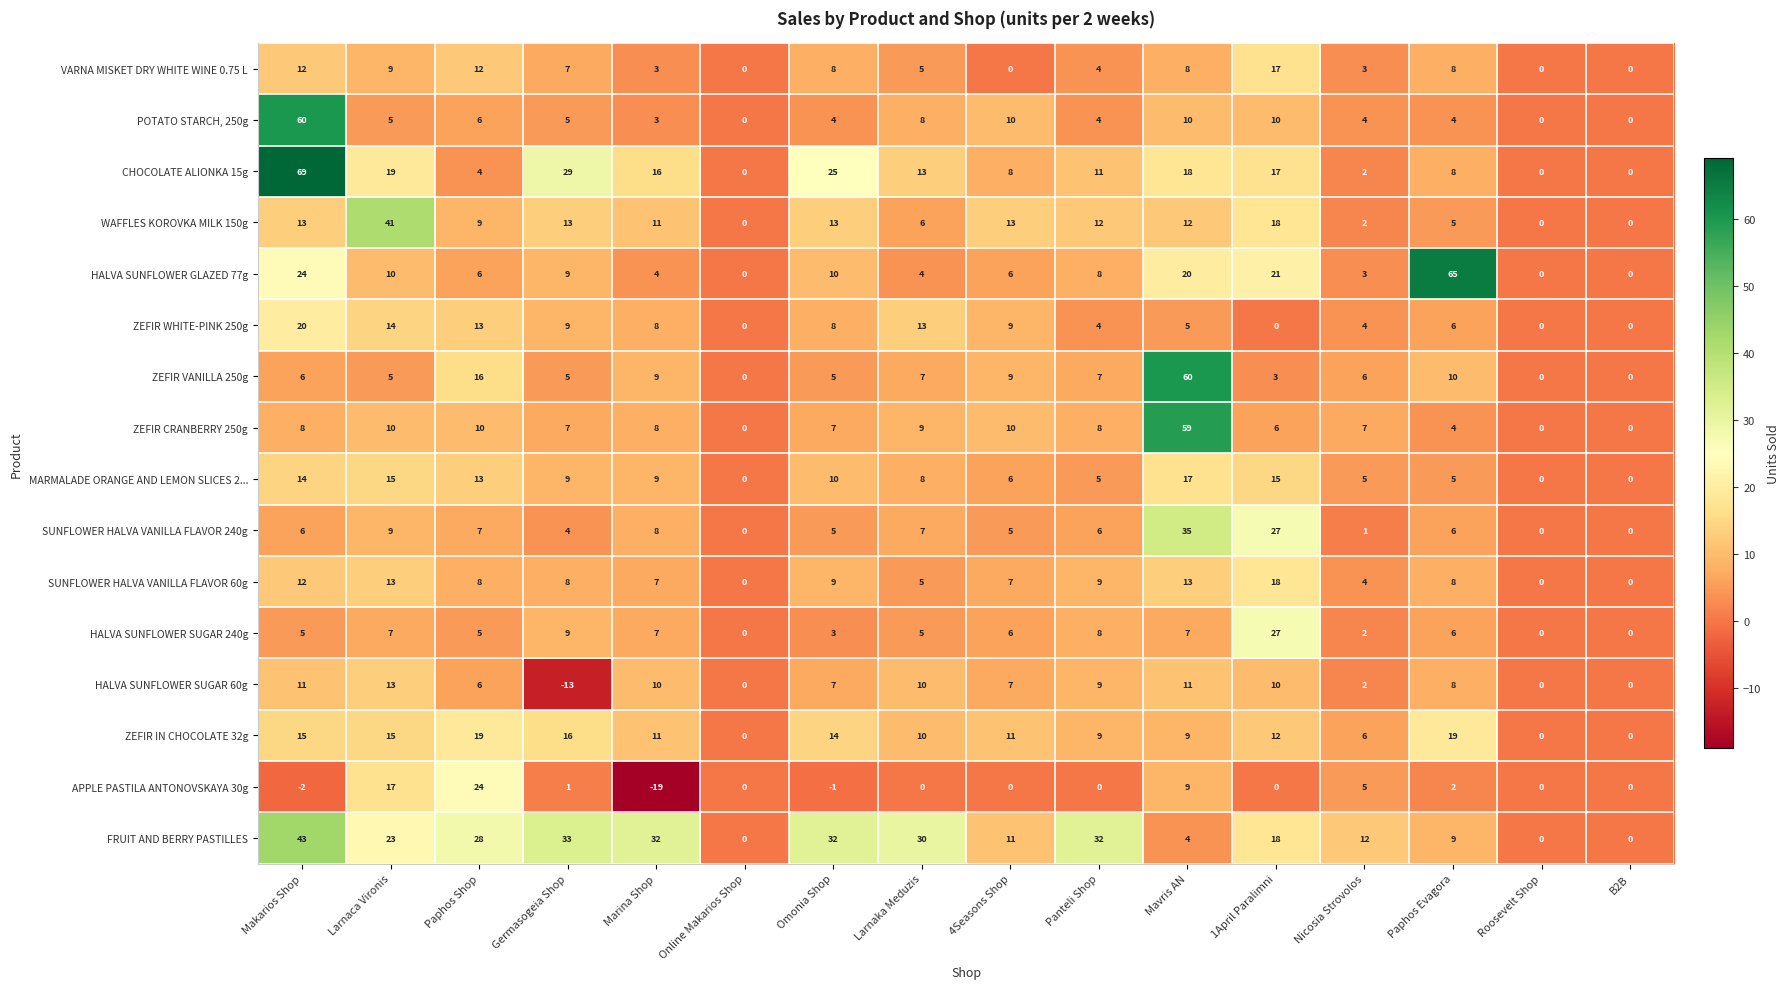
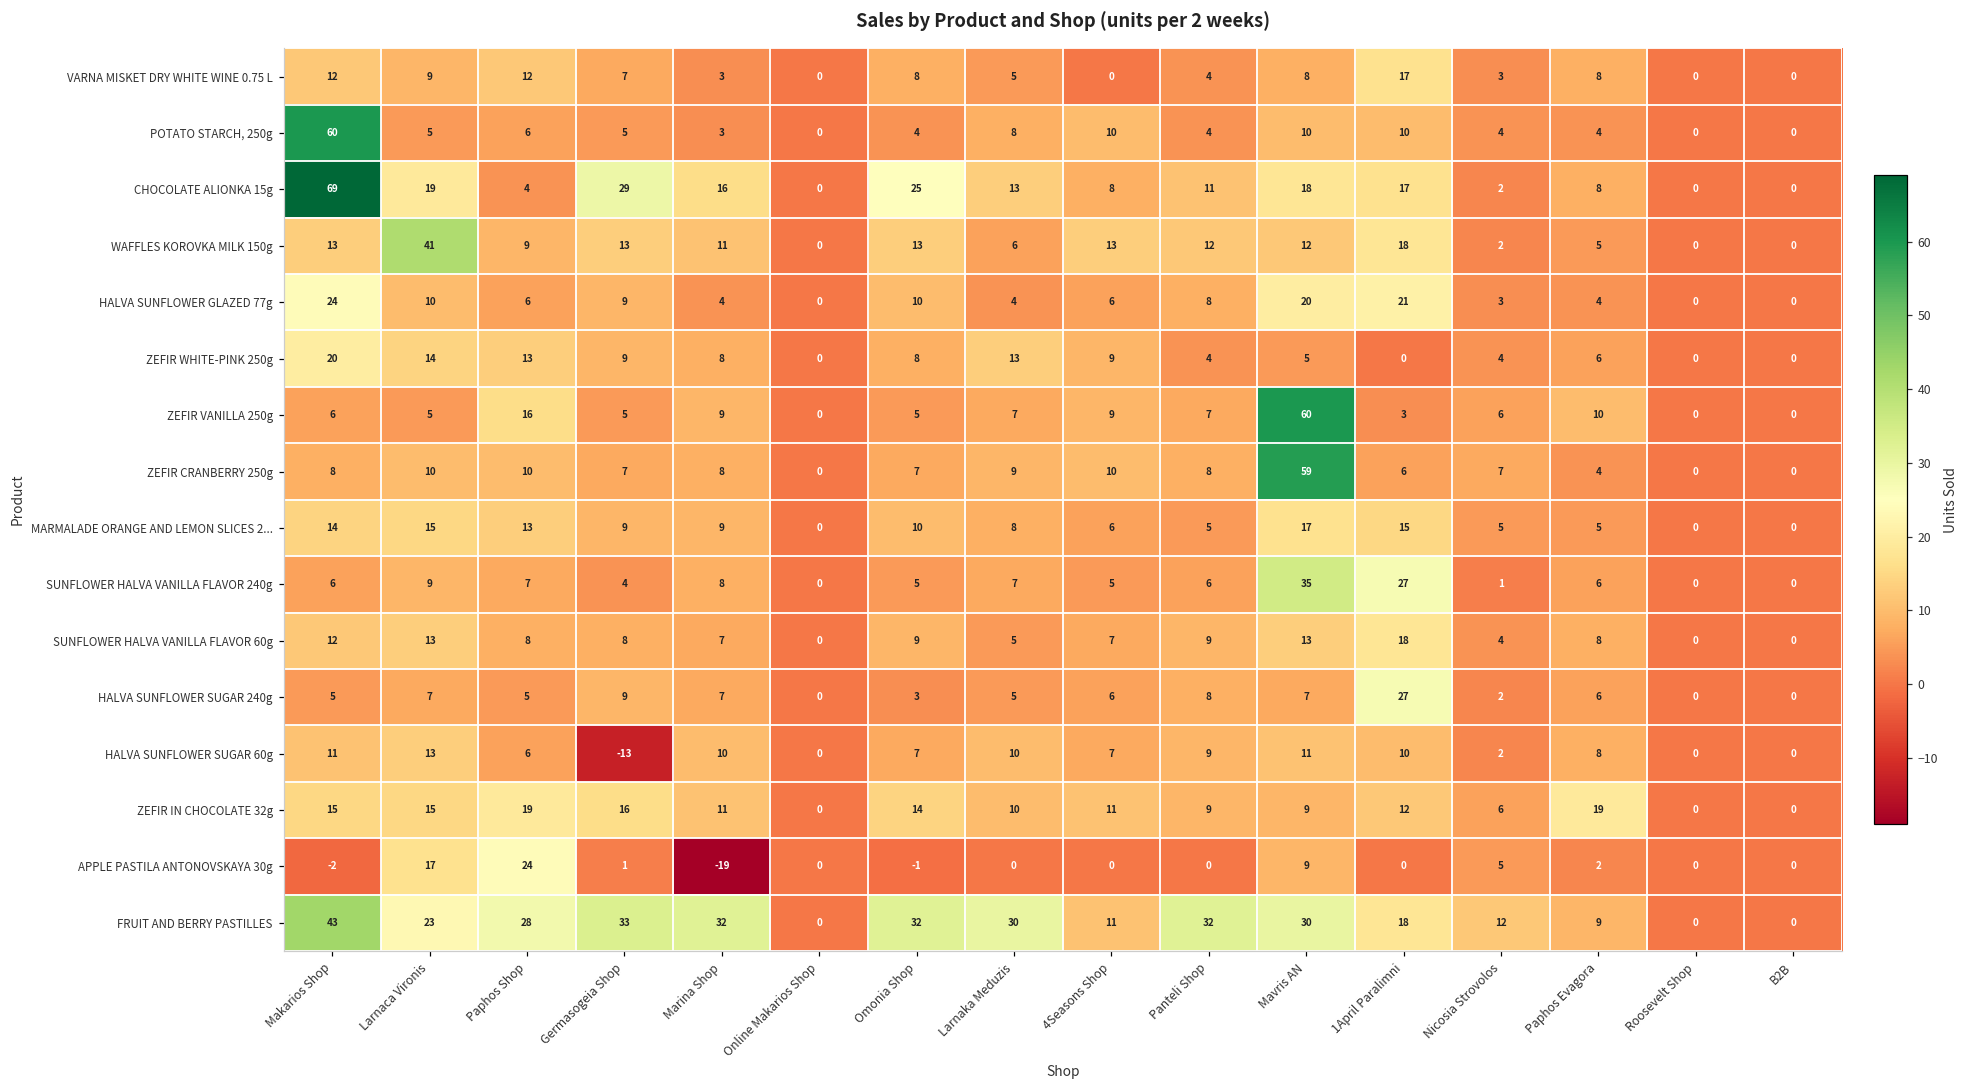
HALVA SUNFLOWER GLAZED 77g, Paphos Evagora: 65 -> 4
FRUIT AND BERRY PASTILLES, Mavris AN: 4 -> 30
